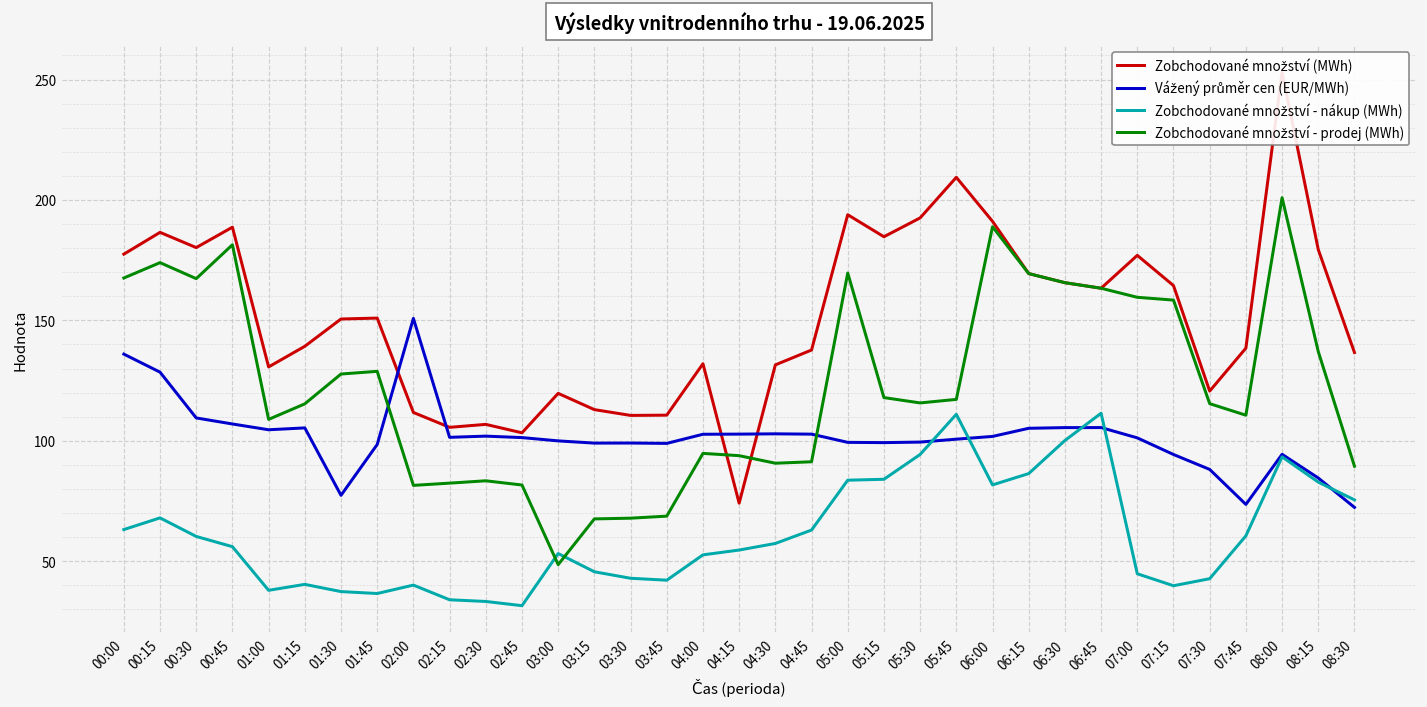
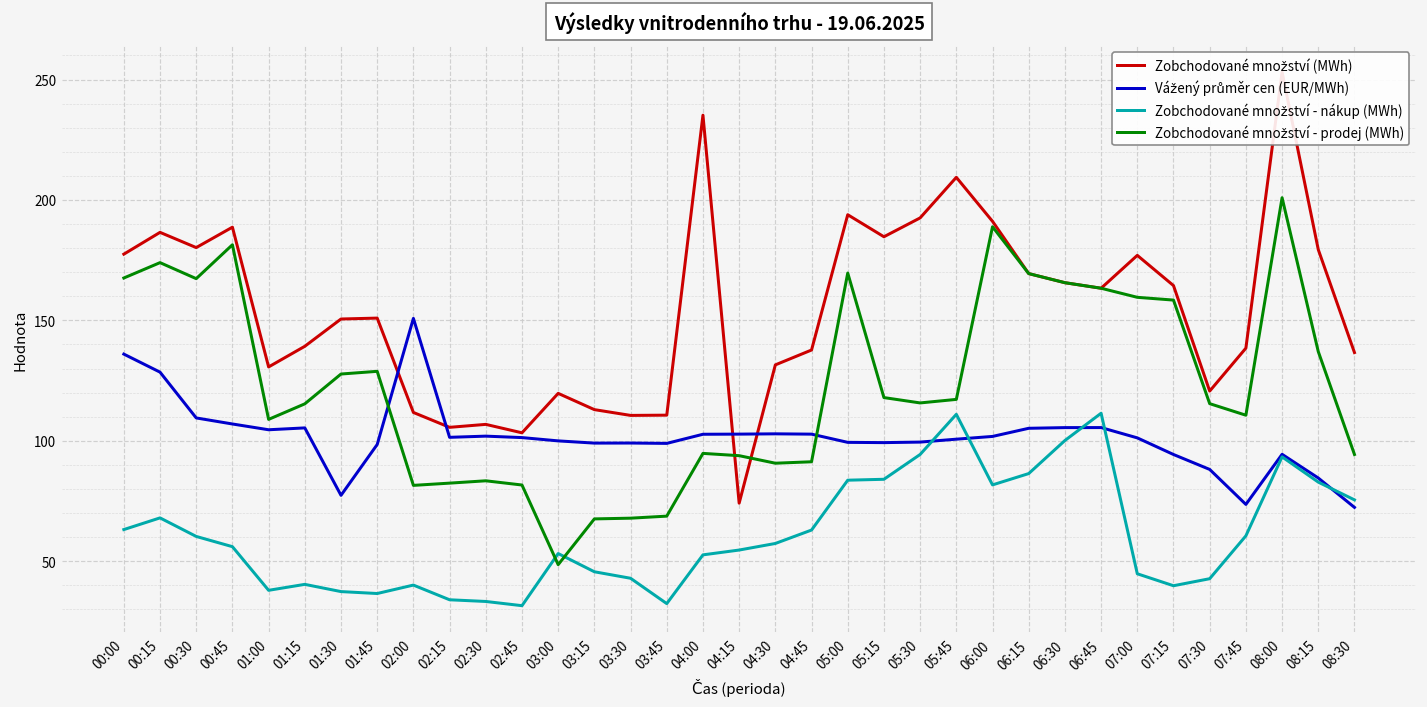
Zobchodované množství - nákup (MWh), 03:45: 42 -> 32
Zobchodované množství (MWh), 04:00: 132 -> 235
Zobchodované množství - prodej (MWh), 08:30: 89 -> 94
